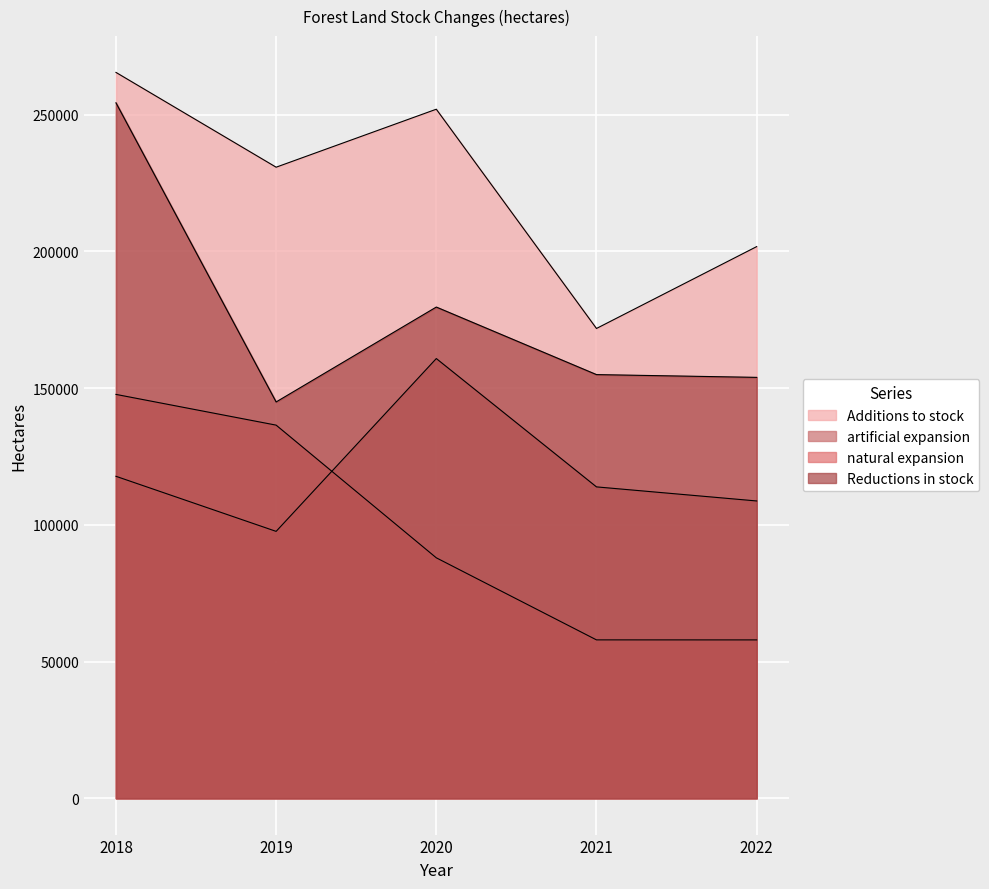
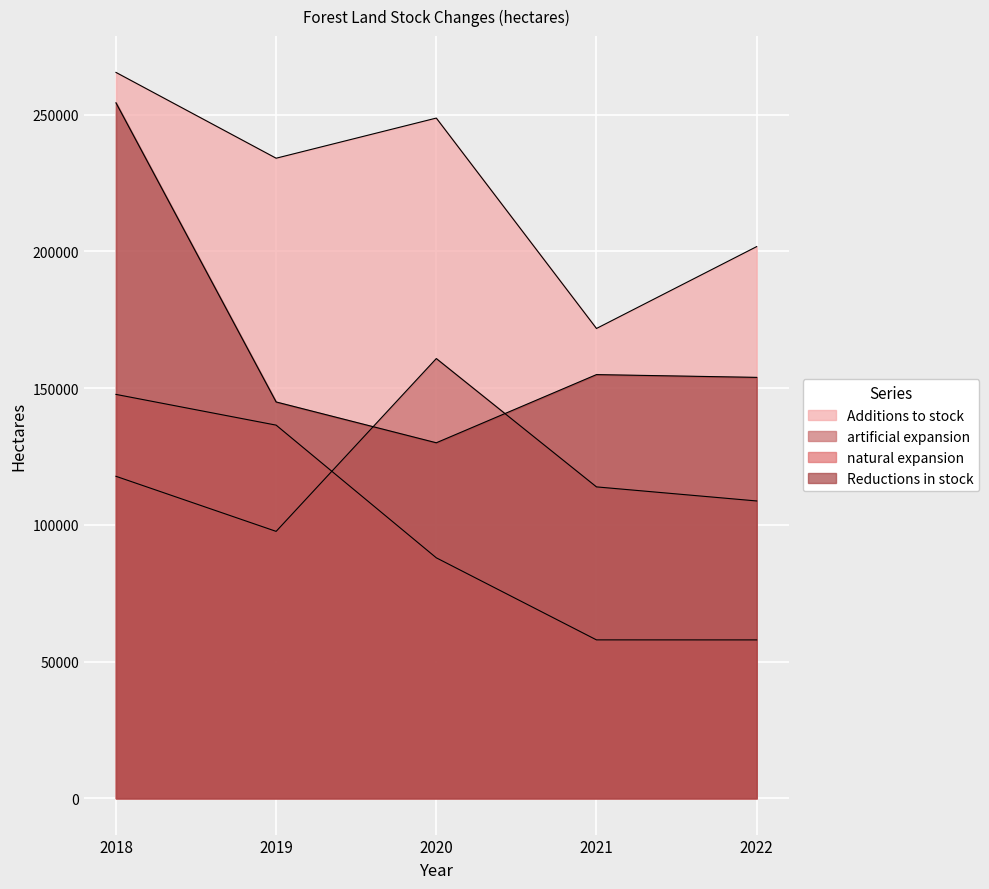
Additions to stock, 2019: 231000 -> 234000
Additions to stock, 2020: 252000 -> 249000
Reductions in stock, 2020: 180000 -> 130000
